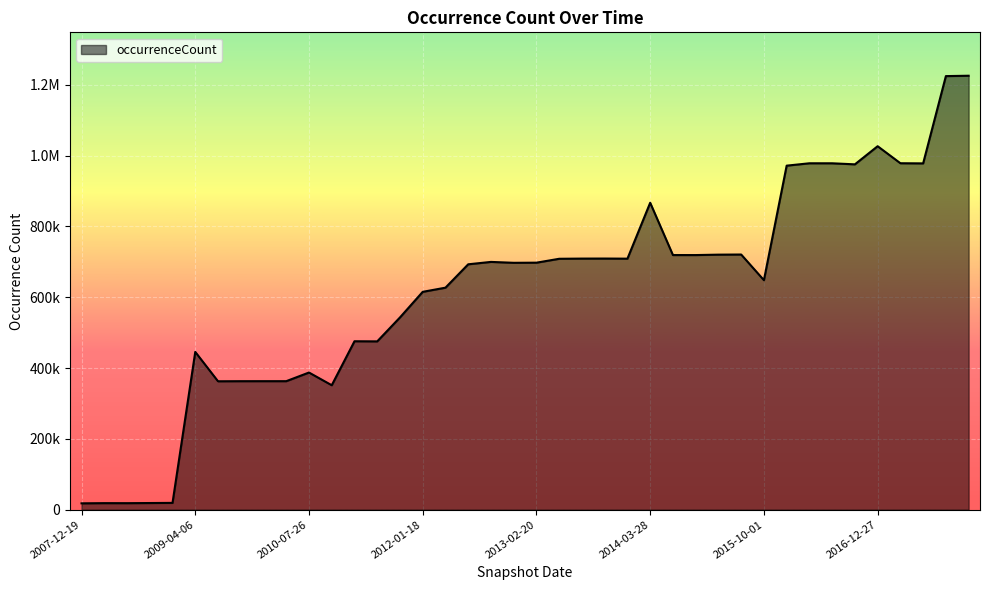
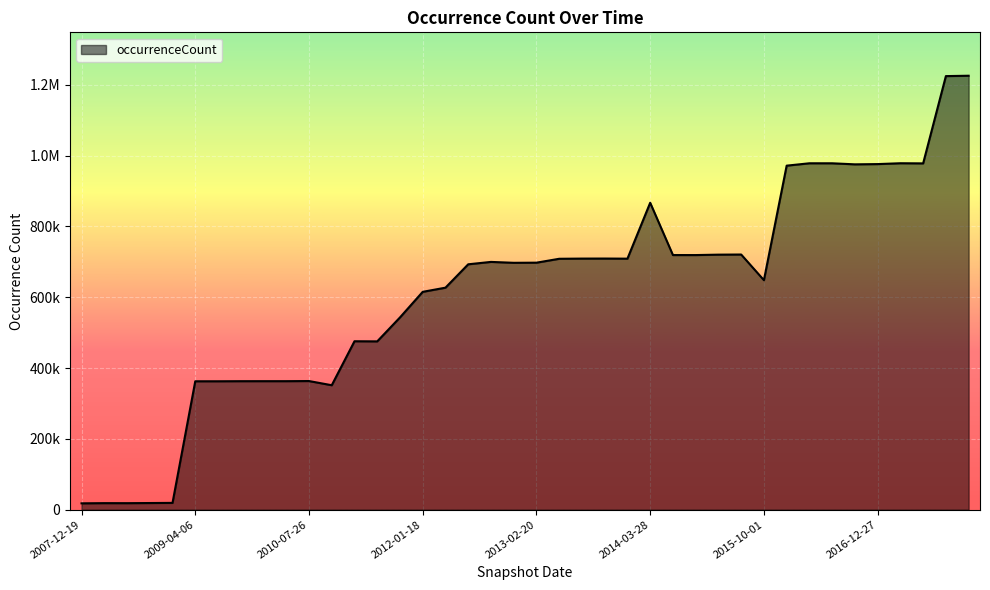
2009-04-06: 450000 -> 360000
2010-07-26: 390000 -> 360000
2016-12-27: 1030000 -> 980000
